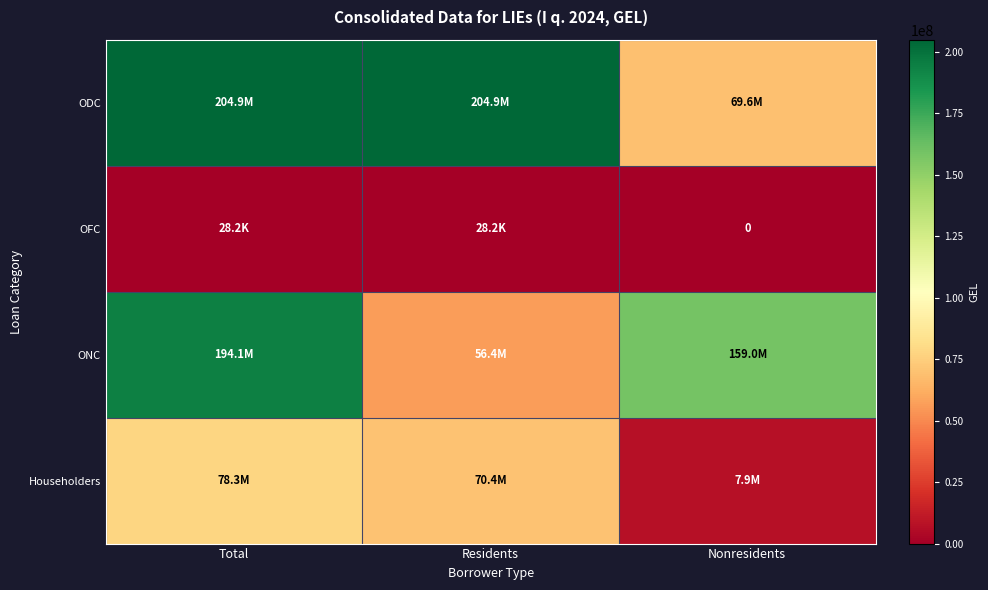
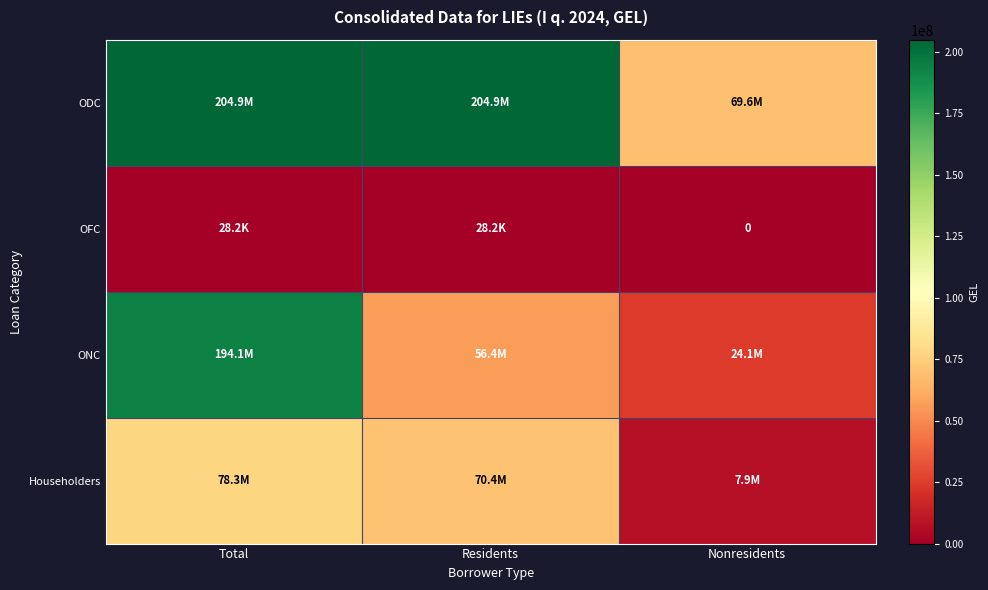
ONC, Nonresidents: 159.0M -> 24.1M
